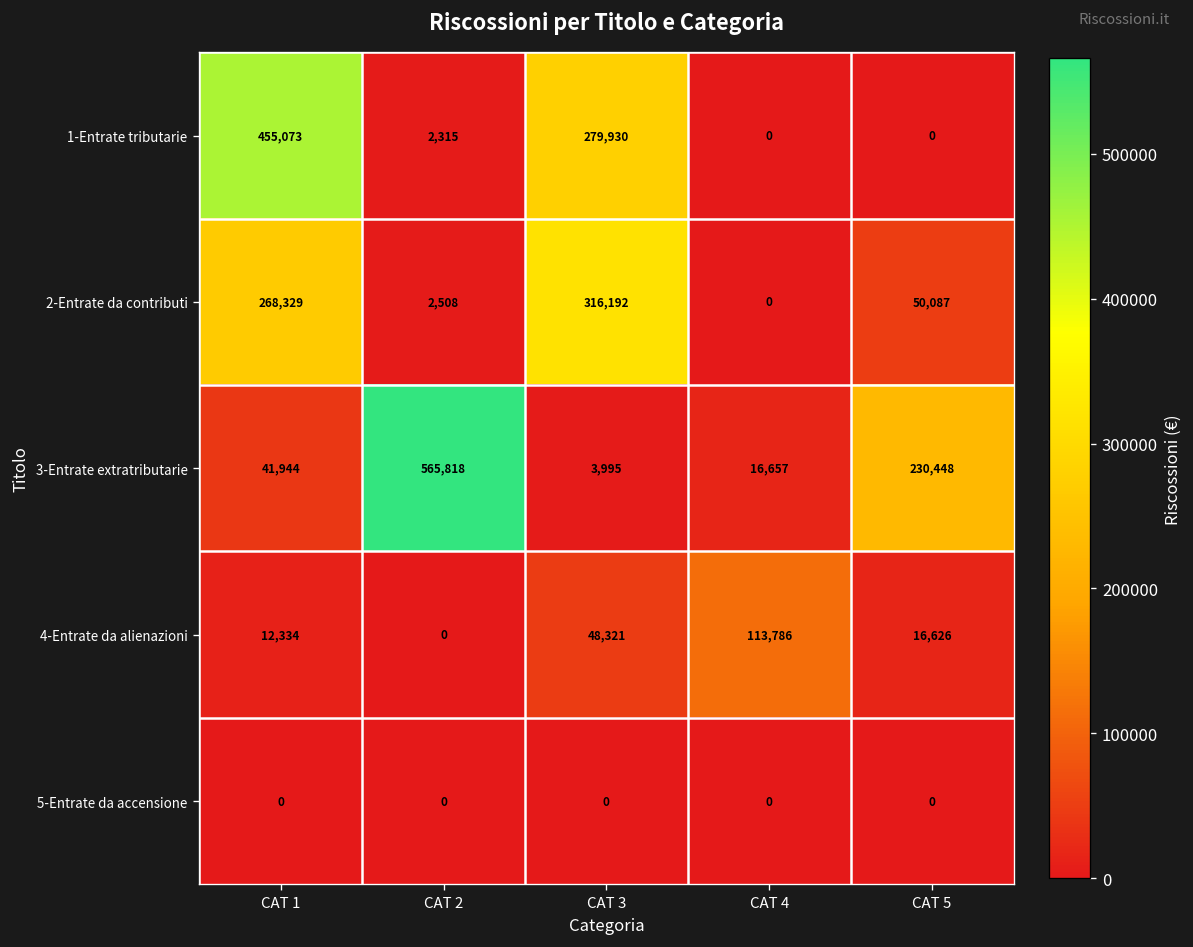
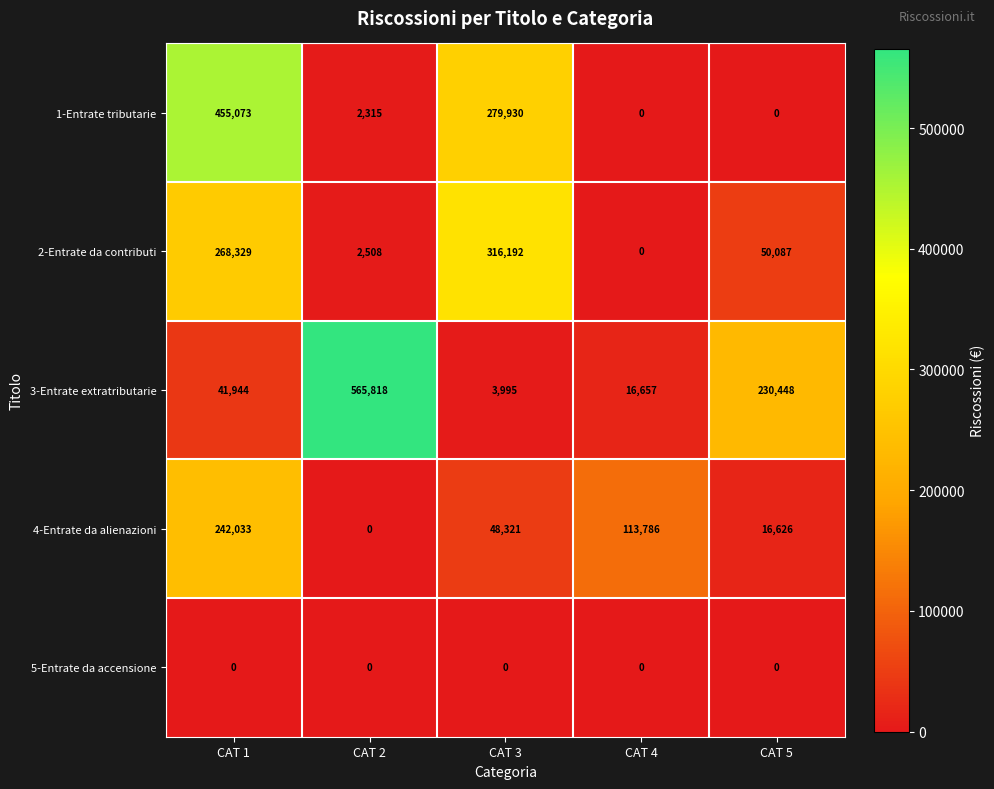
4-Entrate da alienazioni, CAT 1: 12,334 -> 242,033
